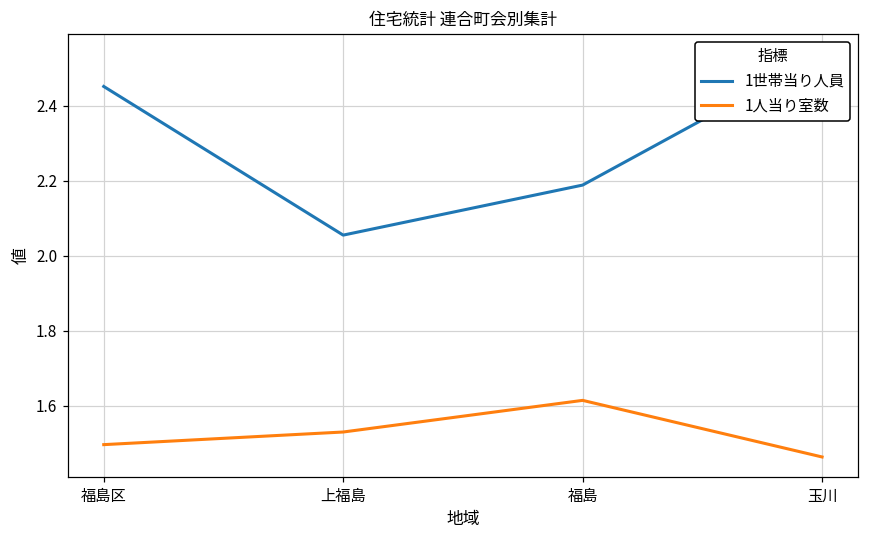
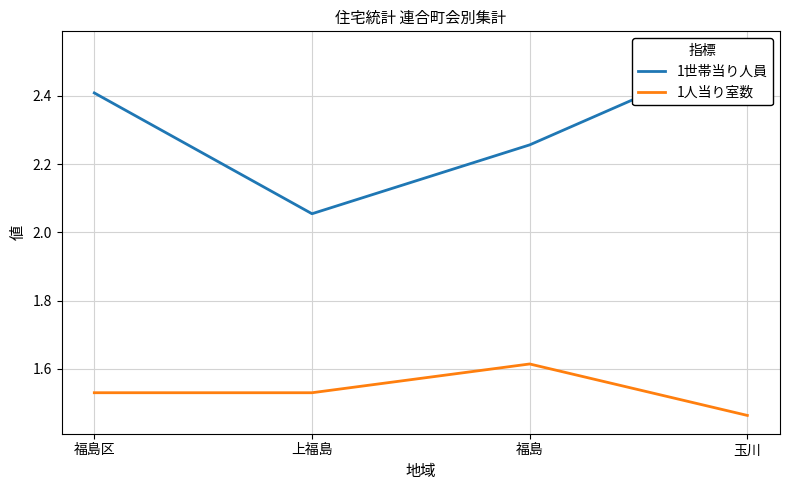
1世帯当り人員, 福島区: 2.45 -> 2.41
1人当り室数, 福島区: 1.50 -> 1.53
1世帯当り人員, 福島: 2.19 -> 2.26
